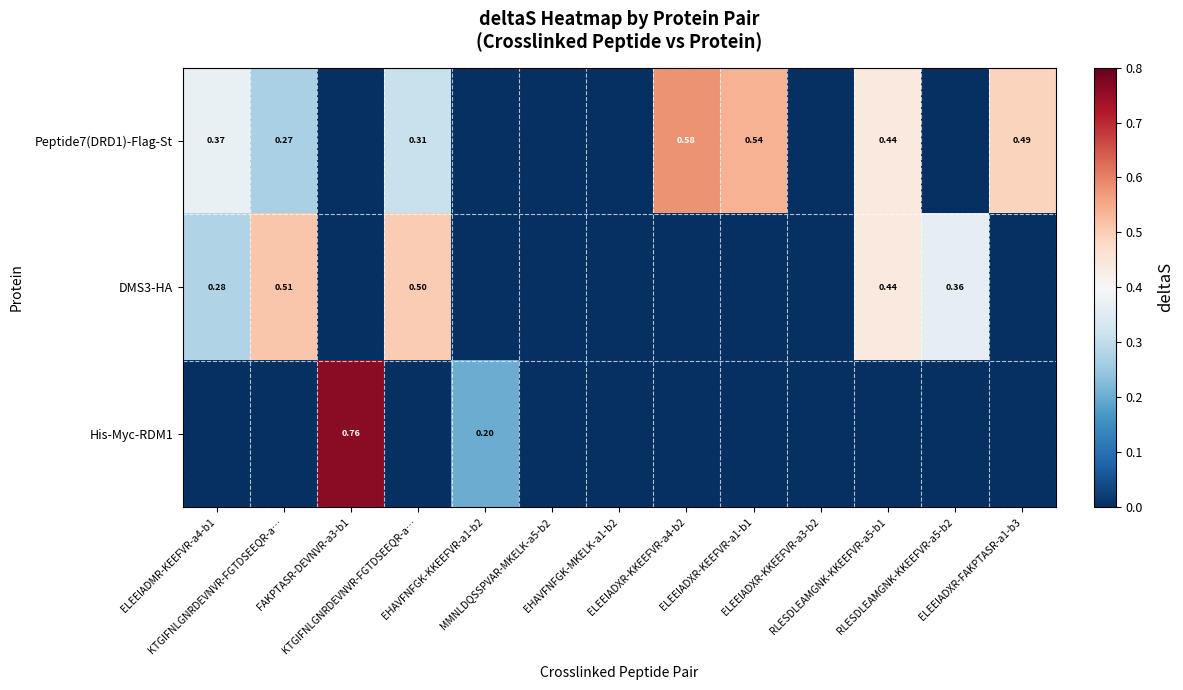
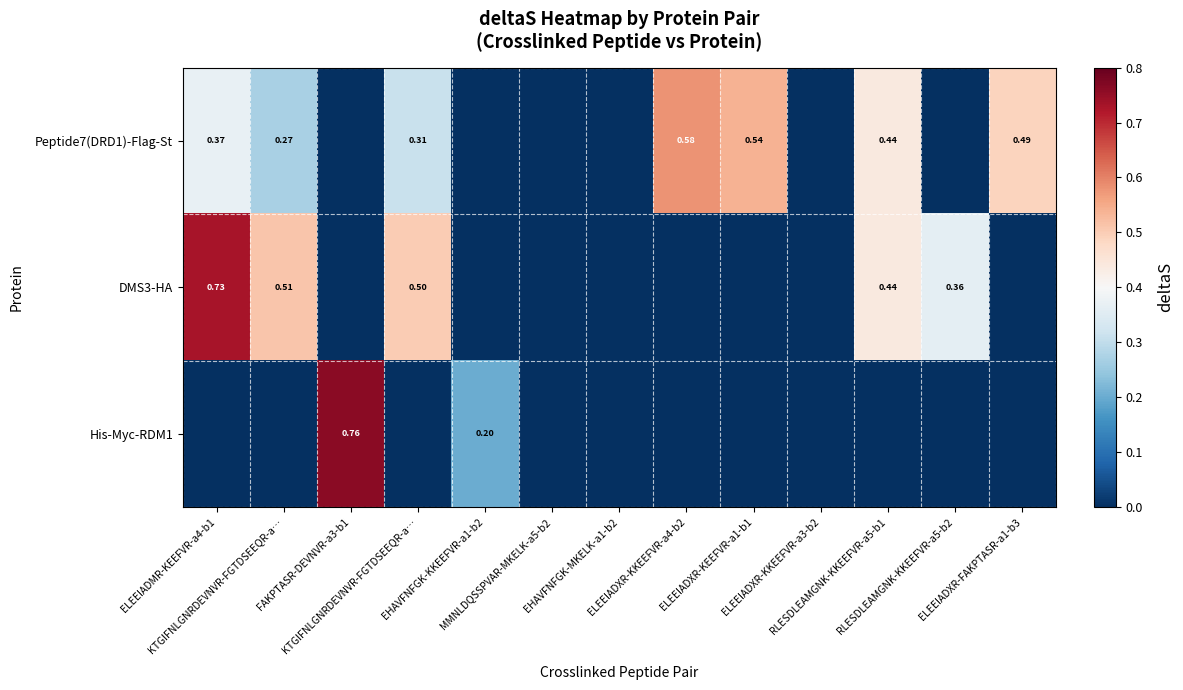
DMS3-HA, ELEEIADMR-KEEFVR-a4-b1: 0.28 -> 0.73
